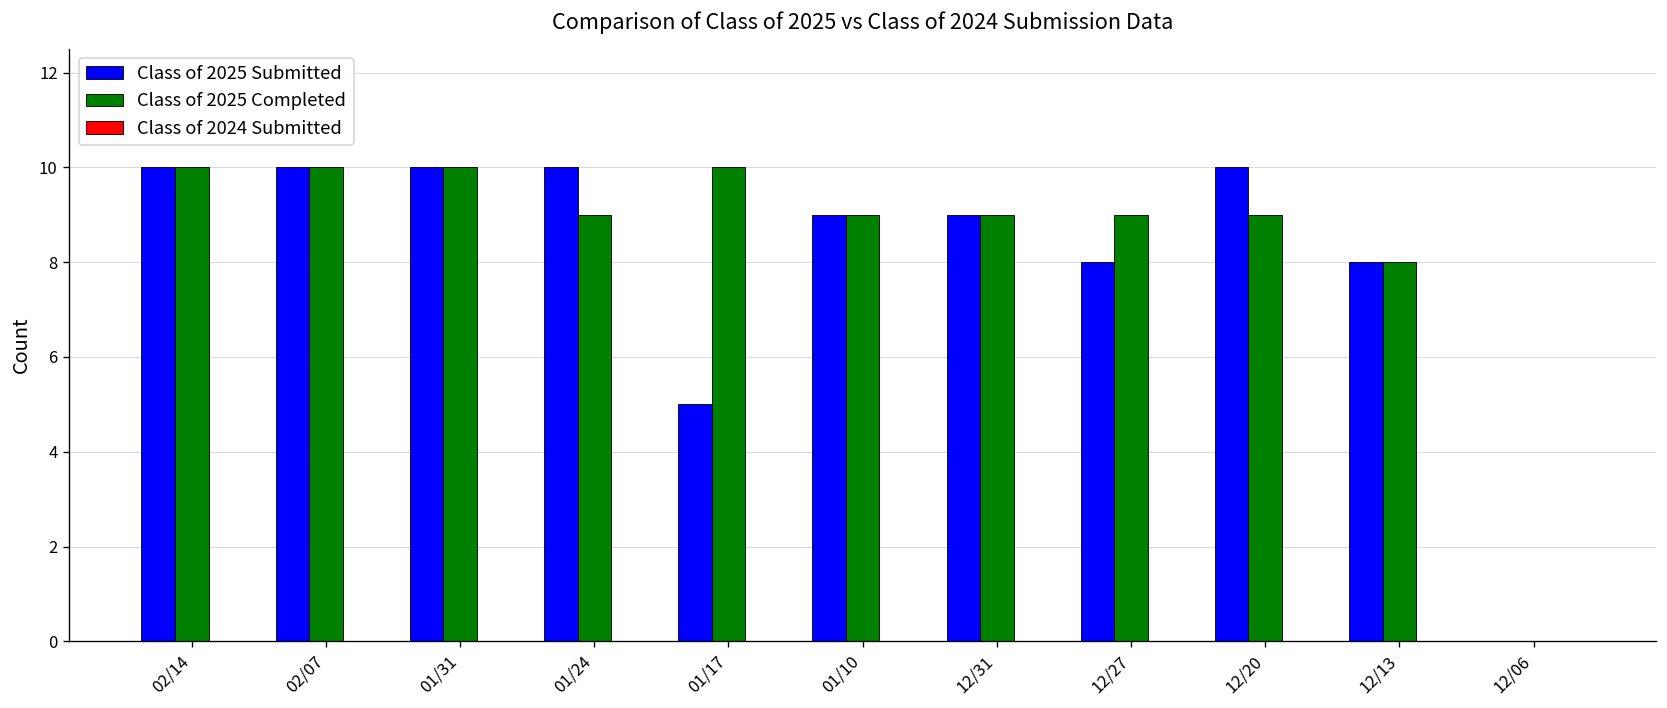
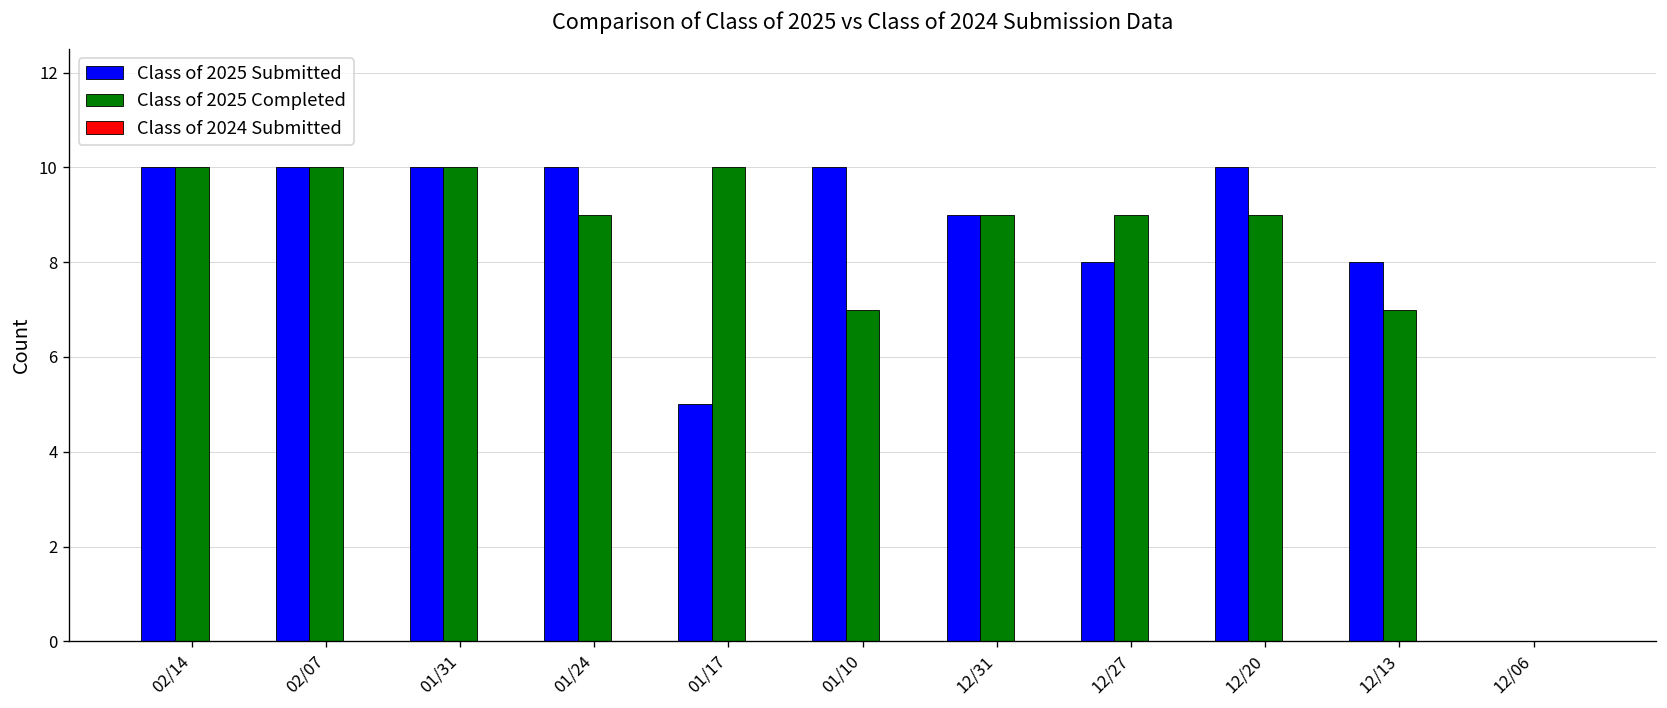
Class of 2025 Submitted, 01/10: 9 -> 10
Class of 2025 Completed, 01/10: 9 -> 7
Class of 2025 Completed, 12/13: 8 -> 7
